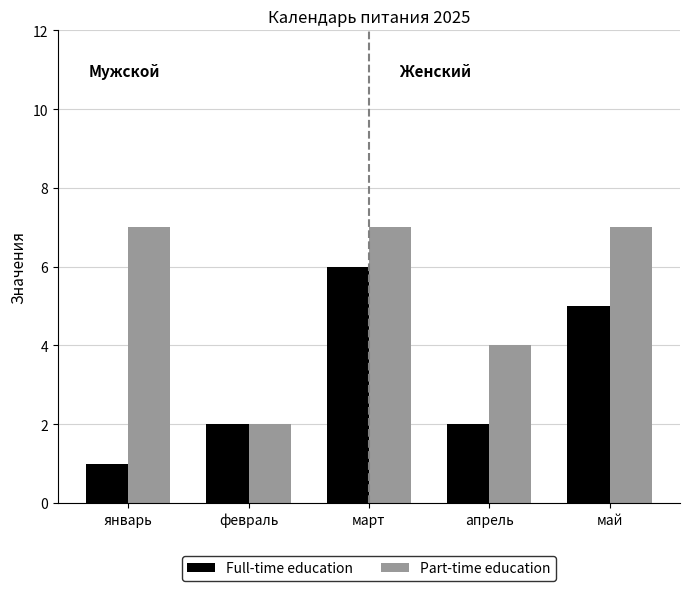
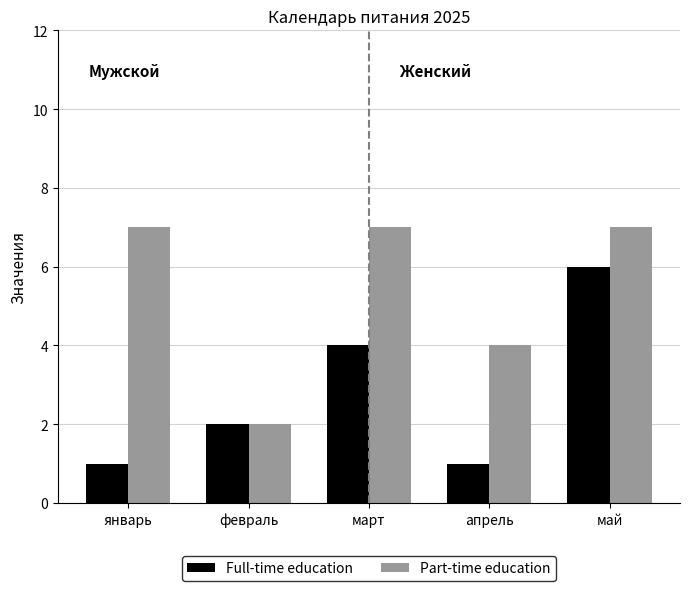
Full-time education, март: 6 -> 4
Full-time education, апрель: 2 -> 1
Full-time education, май: 5 -> 6
